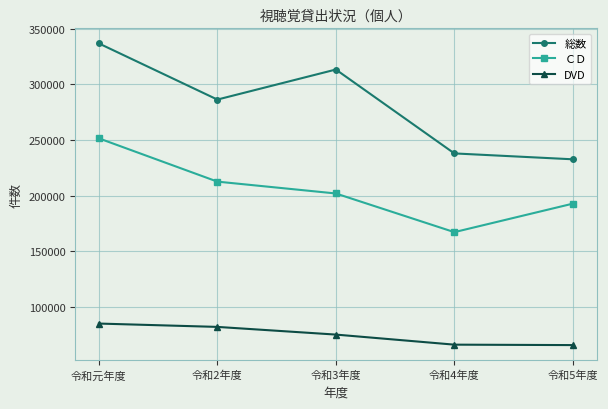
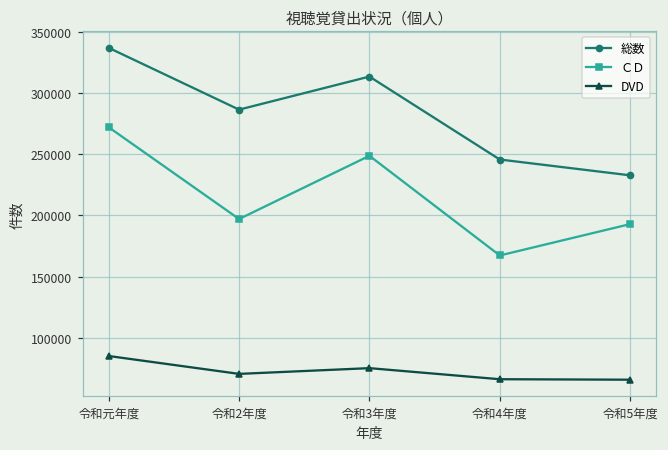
ＣＤ, 令和元年度: 252000 -> 272000
ＣＤ, 令和2年度: 213000 -> 197000
DVD, 令和2年度: 82000 -> 70000
ＣＤ, 令和3年度: 202000 -> 249000
総数, 令和4年度: 238000 -> 246000
